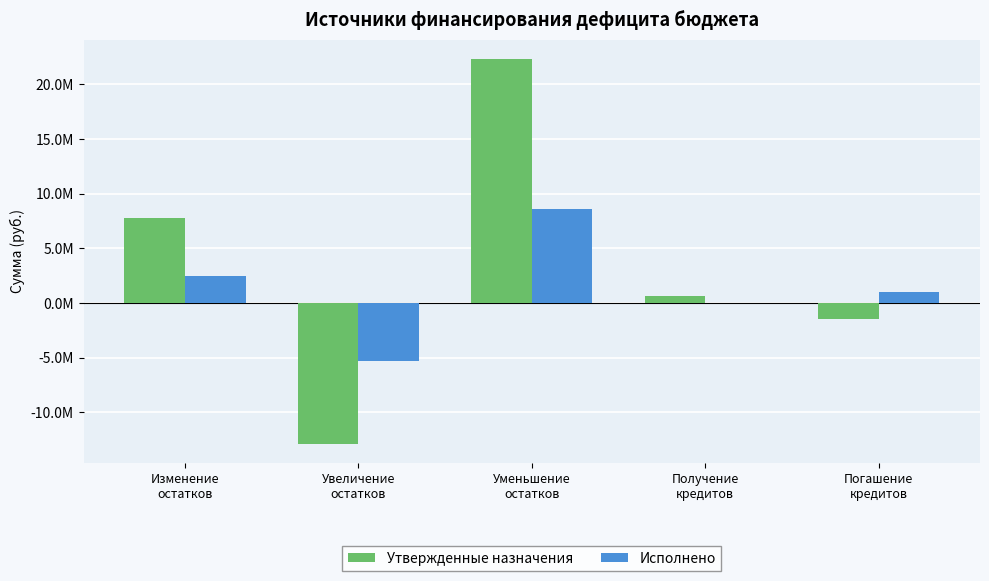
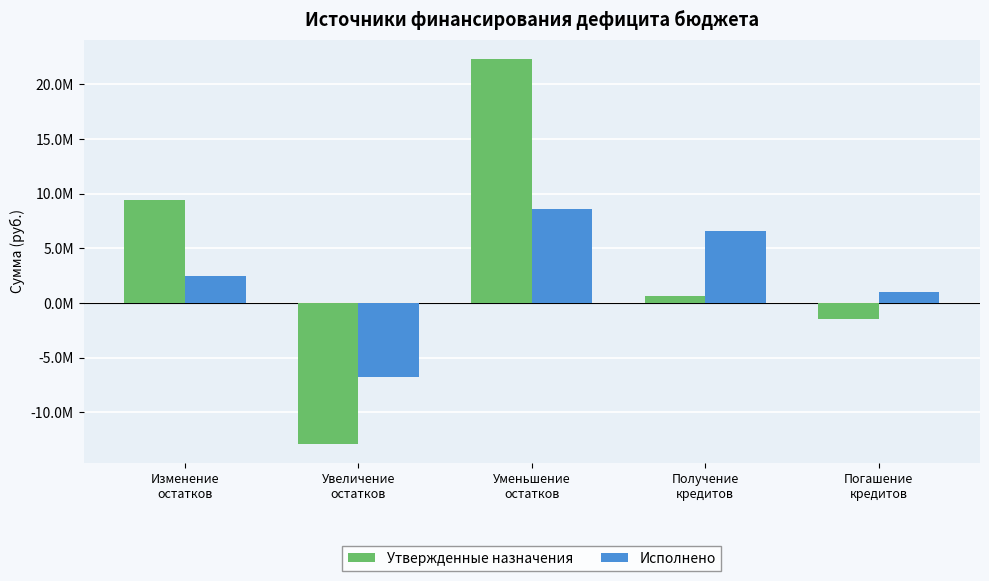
Утвержденные назначения, Изменение остатков: 7800000 -> 9500000
Исполнено, Увеличение остатков: -5400000 -> -6700000
Исполнено, Получение кредитов: 0 -> 6600000
